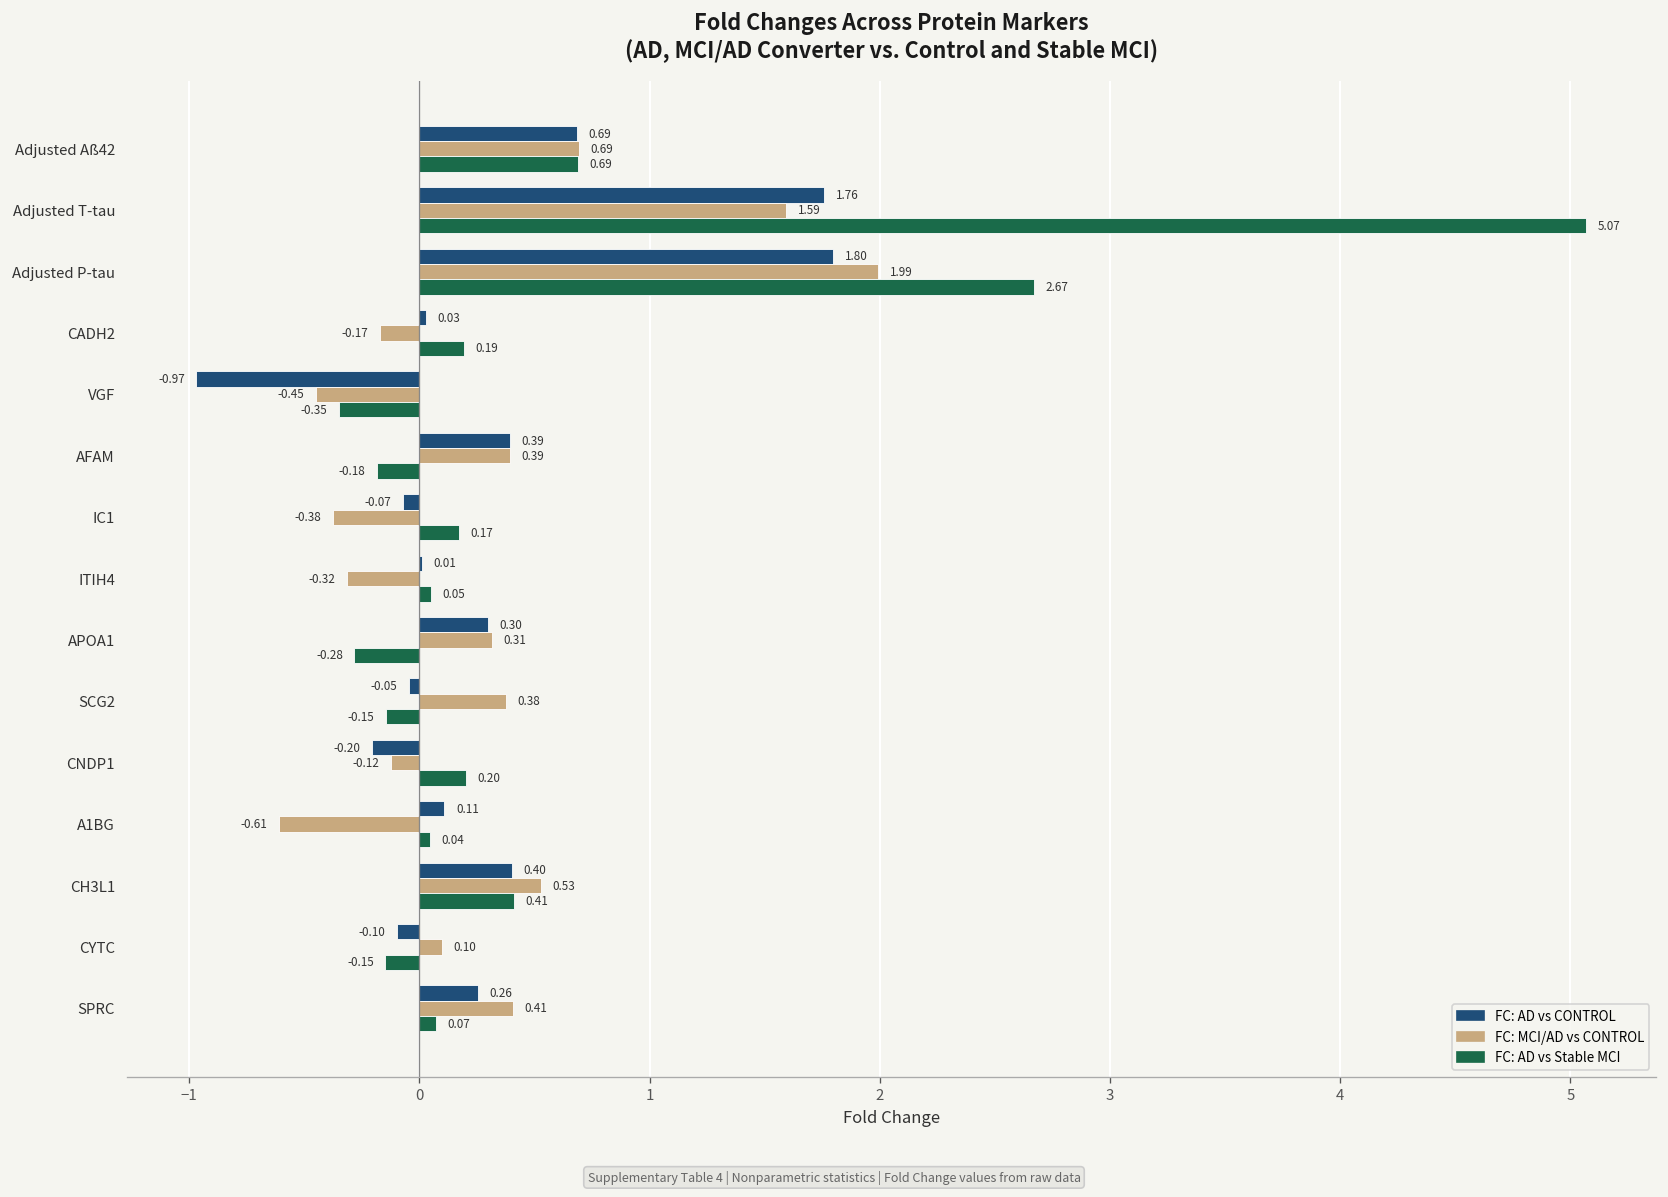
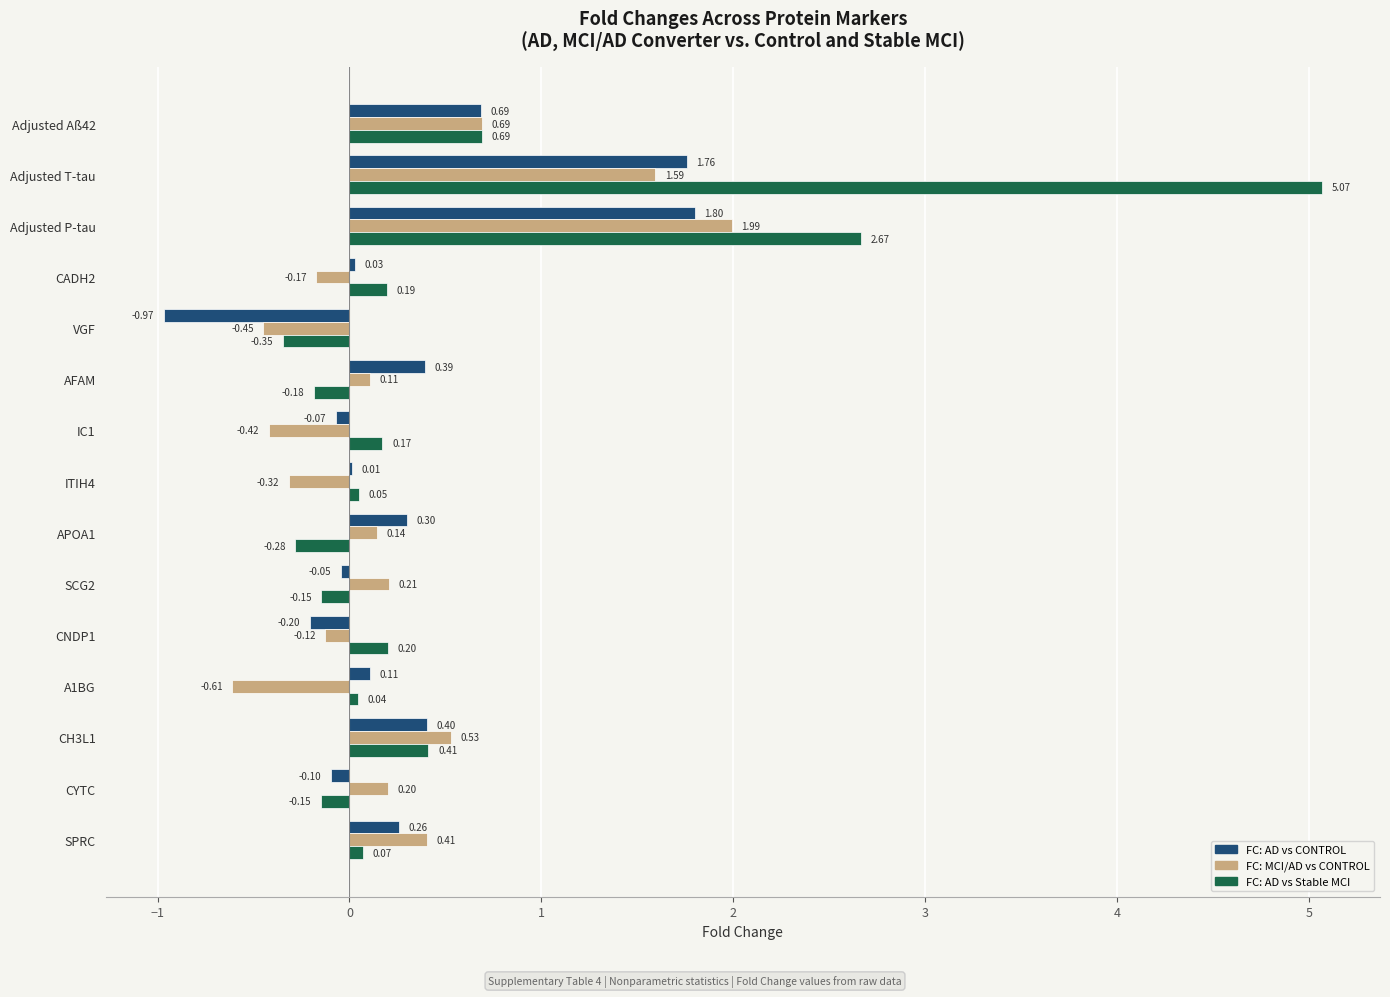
FC: MCI/AD vs CONTROL, AFAM: 0.39 -> 0.11
FC: MCI/AD vs CONTROL, IC1: -0.38 -> -0.42
FC: MCI/AD vs CONTROL, APOA1: 0.31 -> 0.14
FC: MCI/AD vs CONTROL, SCG2: 0.38 -> 0.21
FC: MCI/AD vs CONTROL, CYTC: 0.10 -> 0.20
